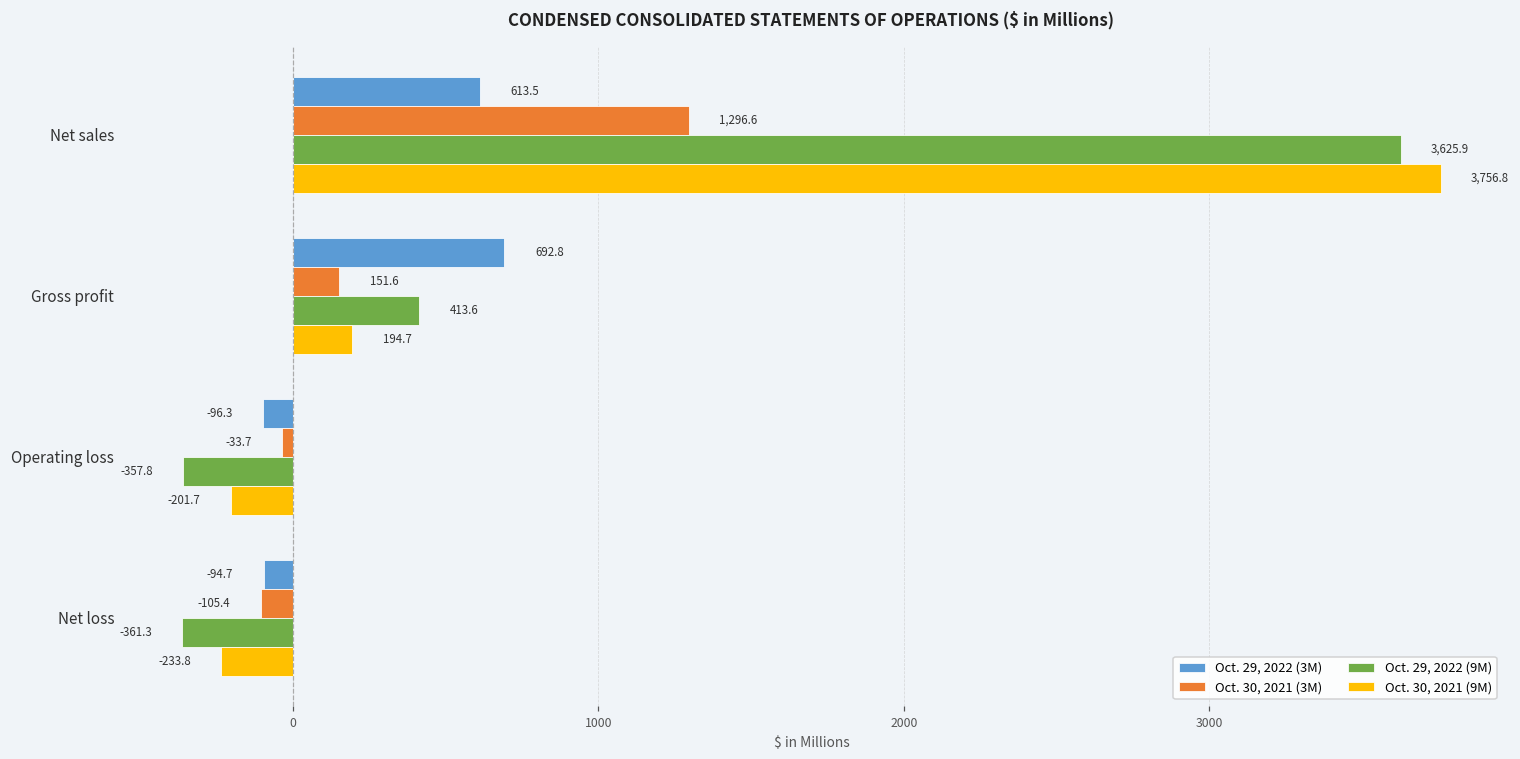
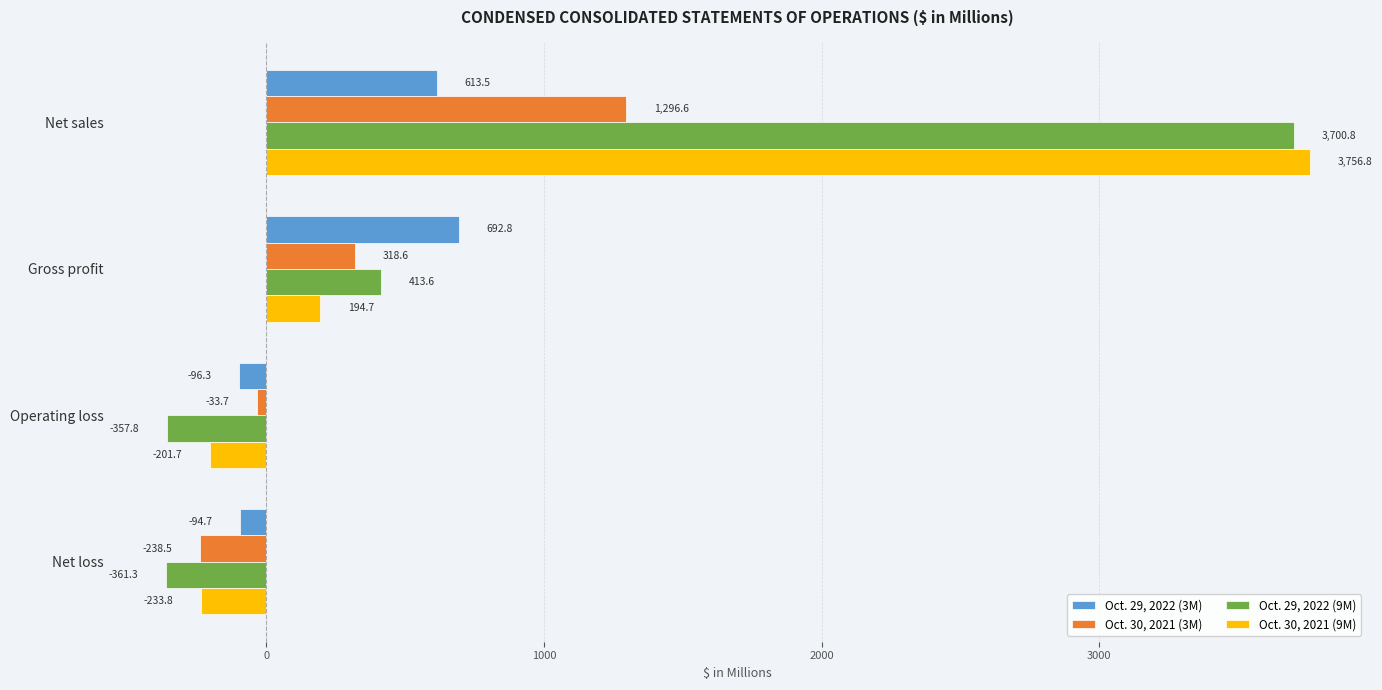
Oct. 29, 2022 (9M), Net sales: 3,625.9 -> 3,700.8
Oct. 30, 2021 (3M), Gross profit: 151.6 -> 318.6
Oct. 30, 2021 (3M), Net loss: -105.4 -> -238.5
